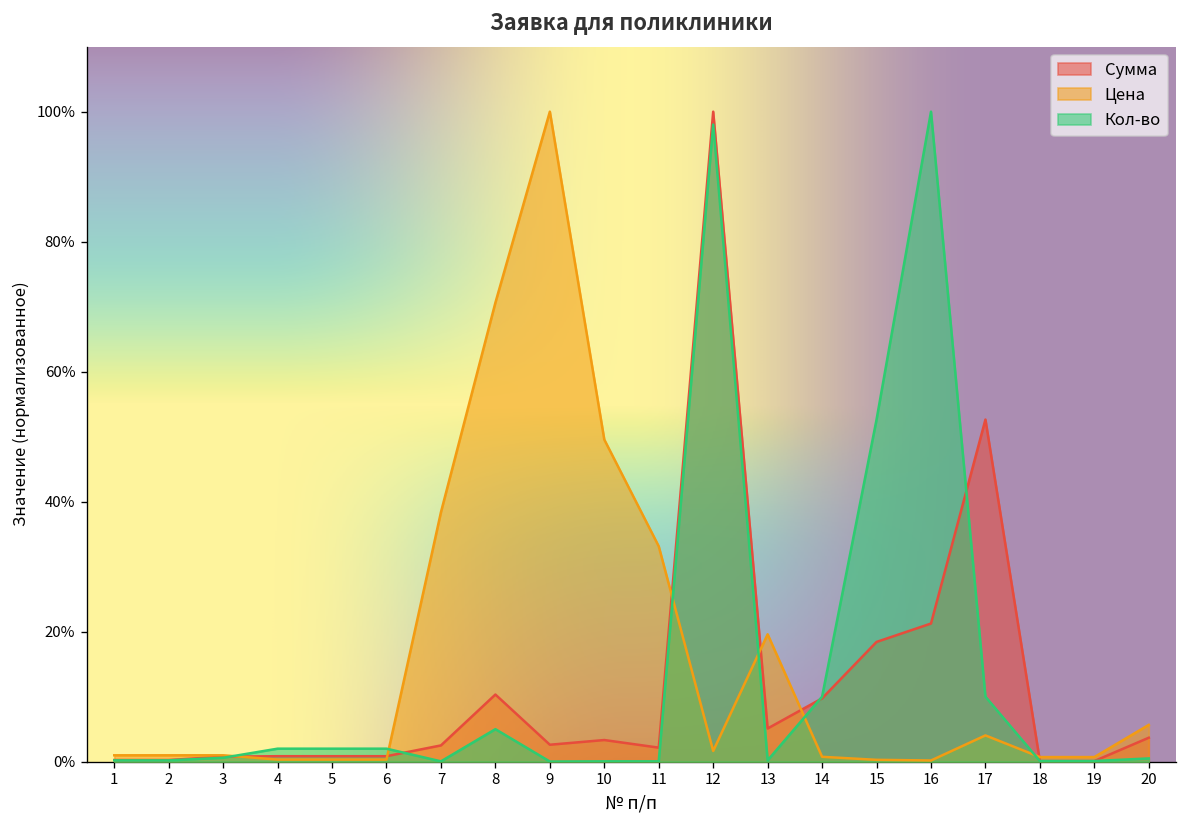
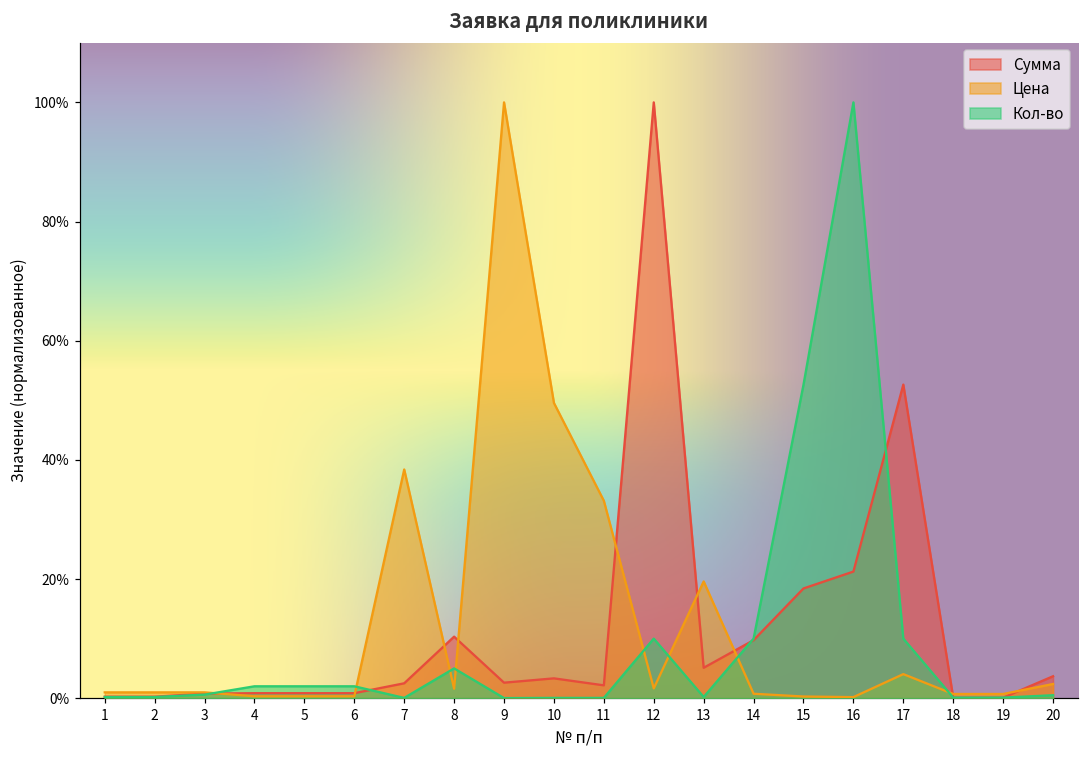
Цена, 8: 71% -> 2%
Кол-во, 12: 98% -> 10%
Цена, 20: 6% -> 2%
